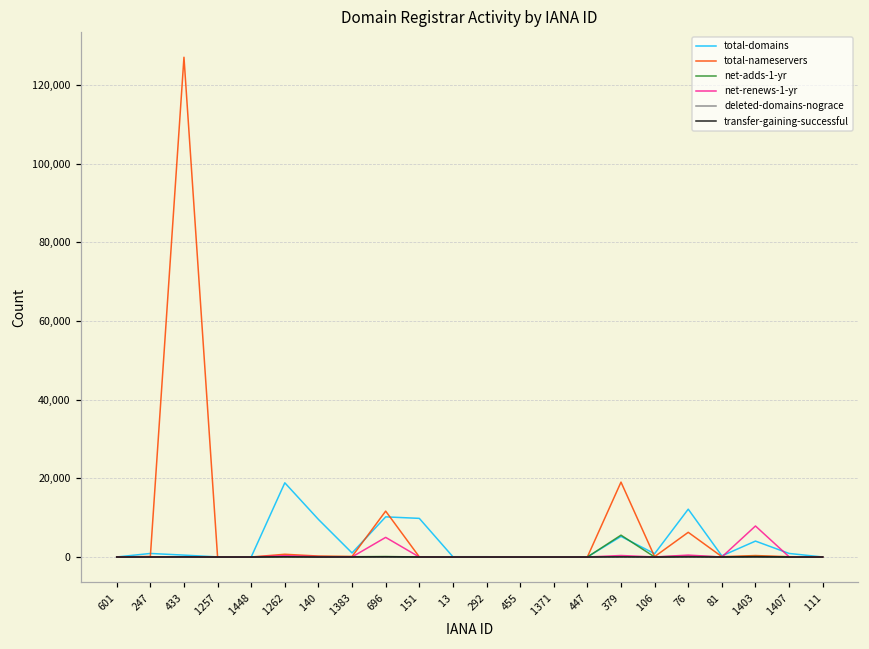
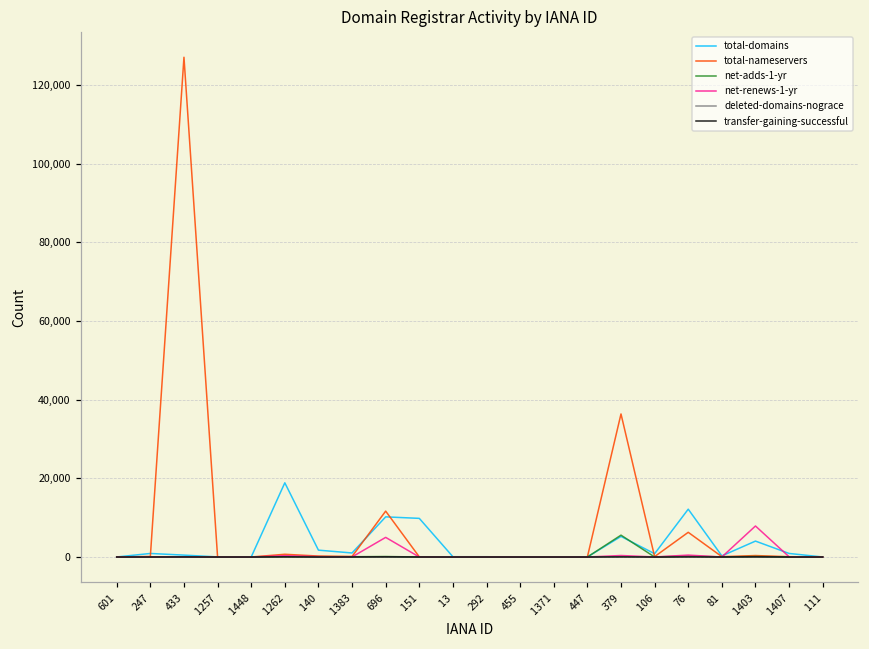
total-domains, 140: 10,000 -> 2,000
total-nameservers, 379: 19,000 -> 36,000
